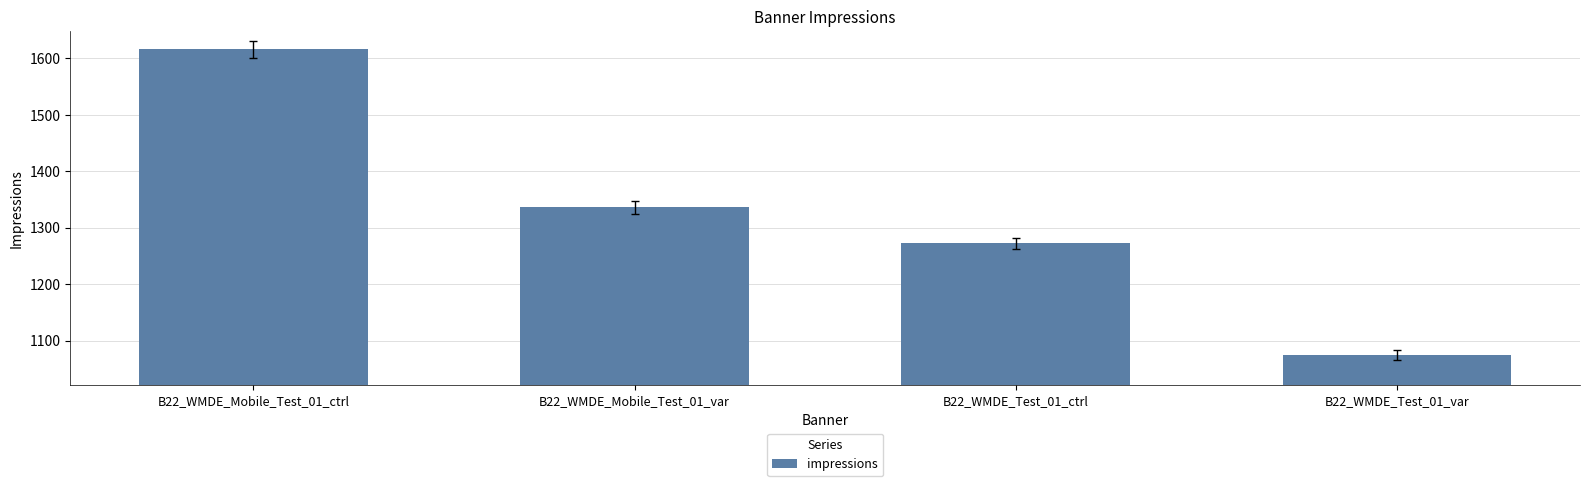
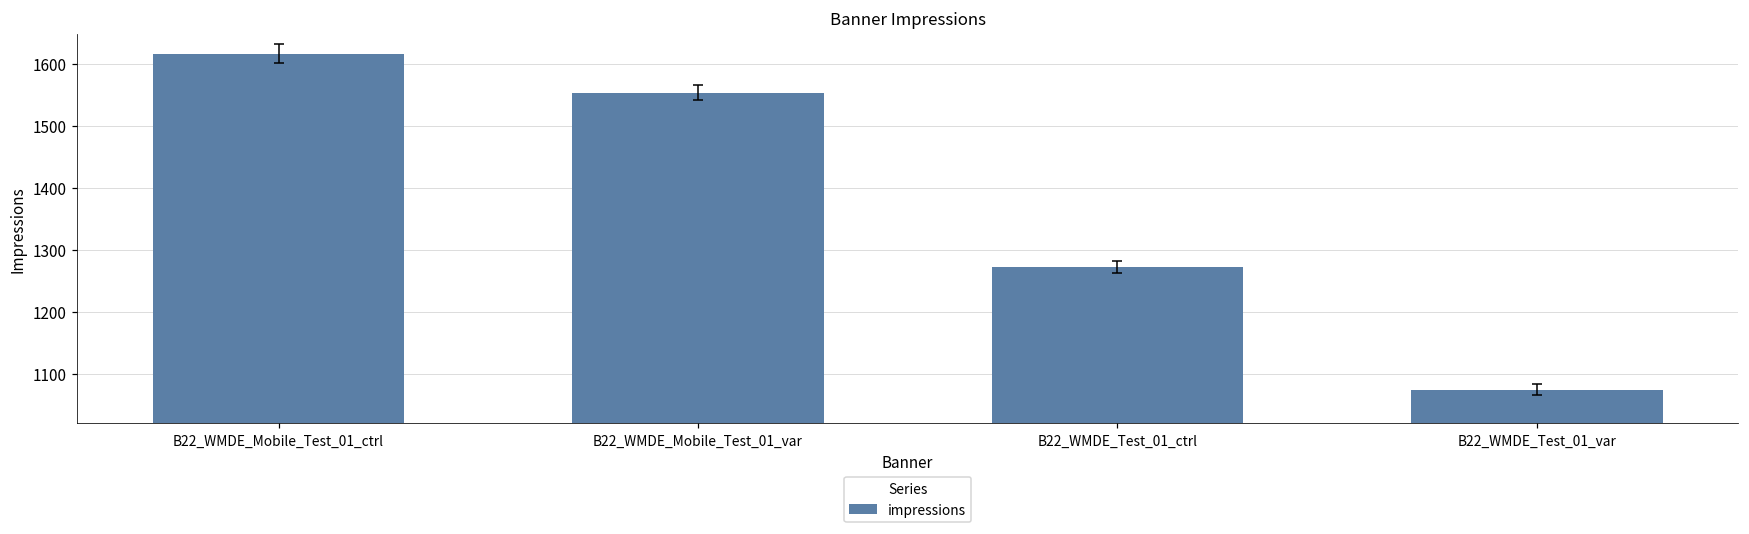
impressions, B22_WMDE_Mobile_Test_01_var: 1340 -> 1550
